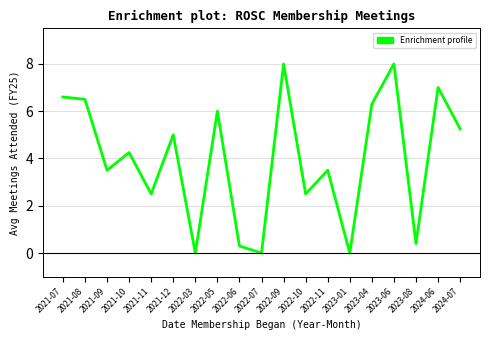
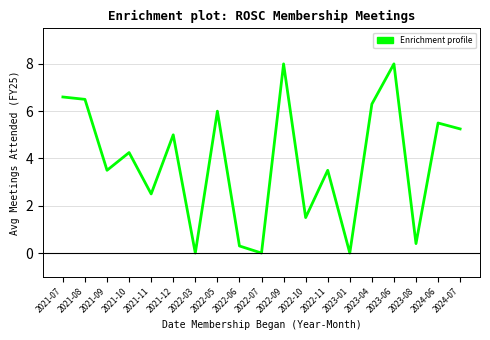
2022-10: 2.5 -> 1.5
2024-06: 7.0 -> 5.5
